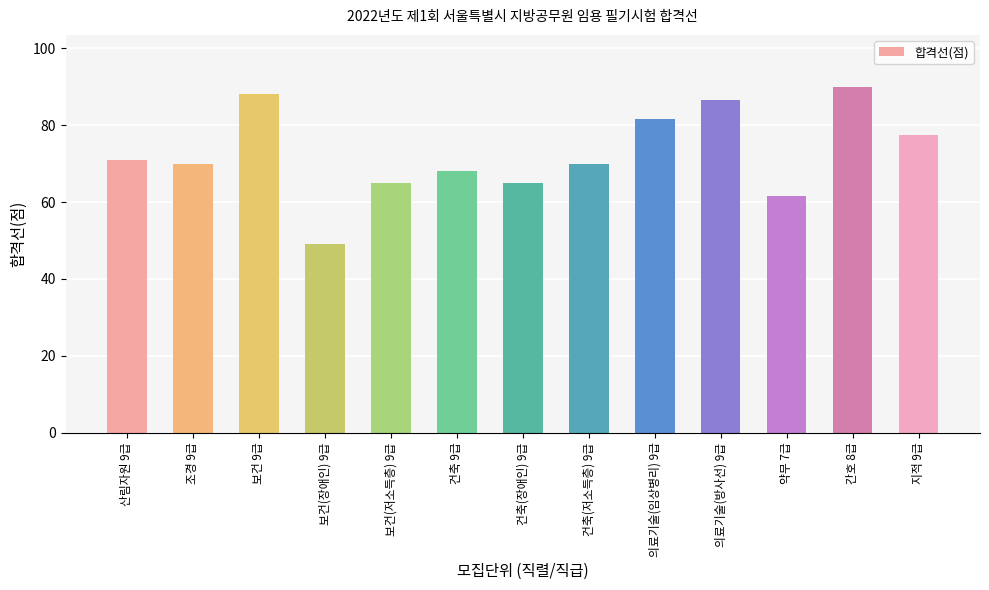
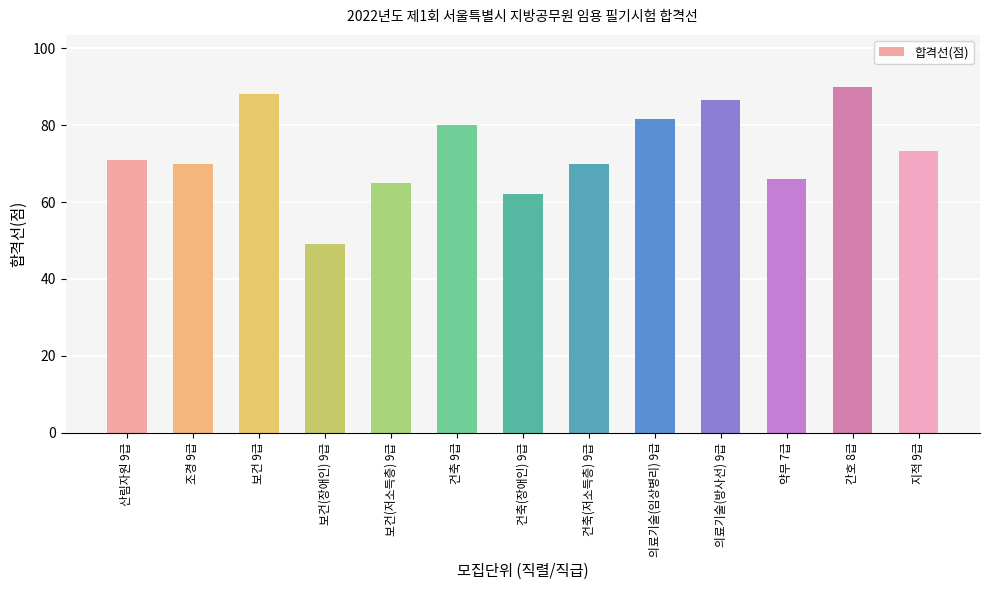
건축 9급: 68 -> 80
건축(장애인) 9급: 65 -> 62
약무 7급: 62 -> 66
지적 9급: 77 -> 73
